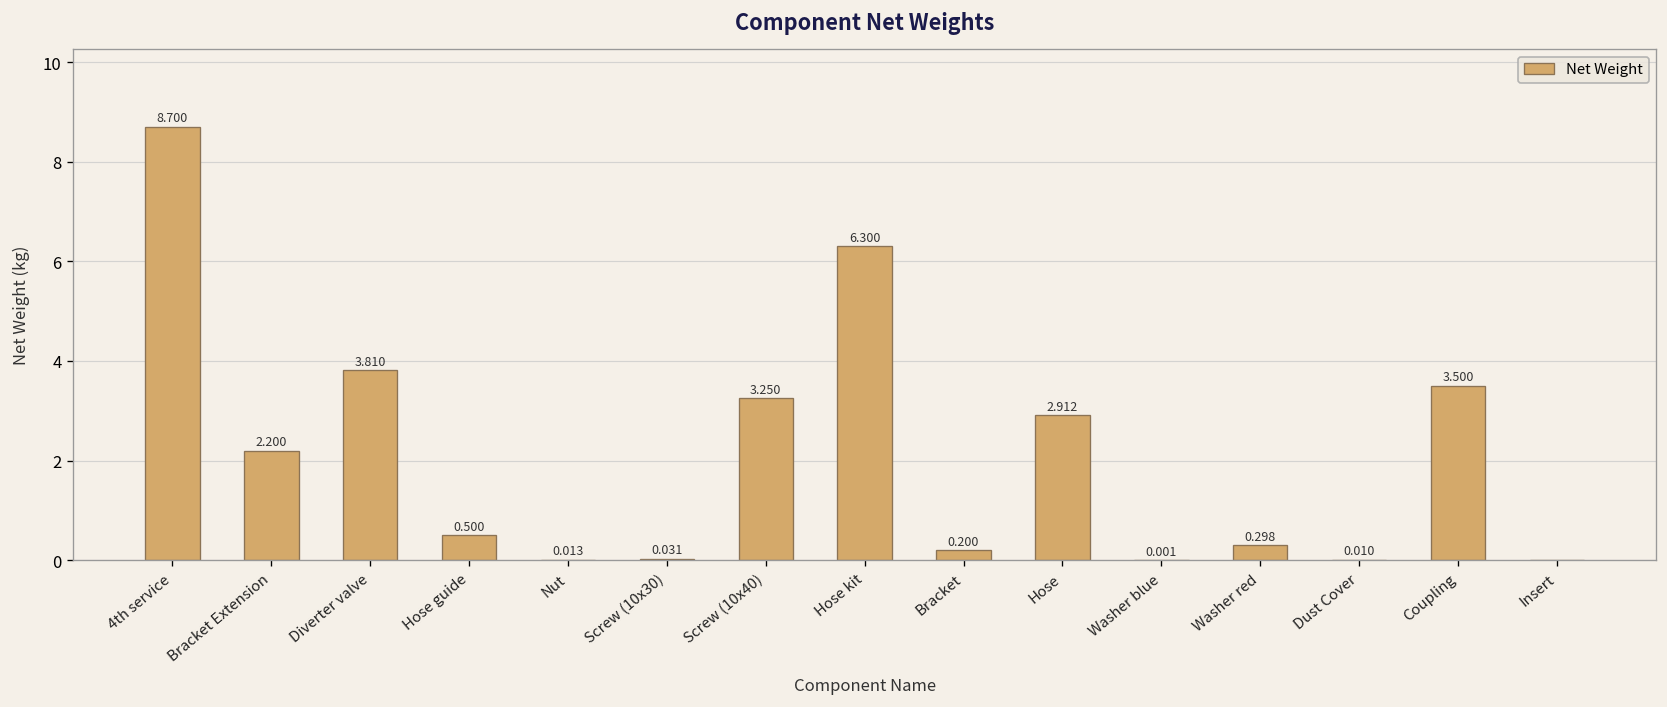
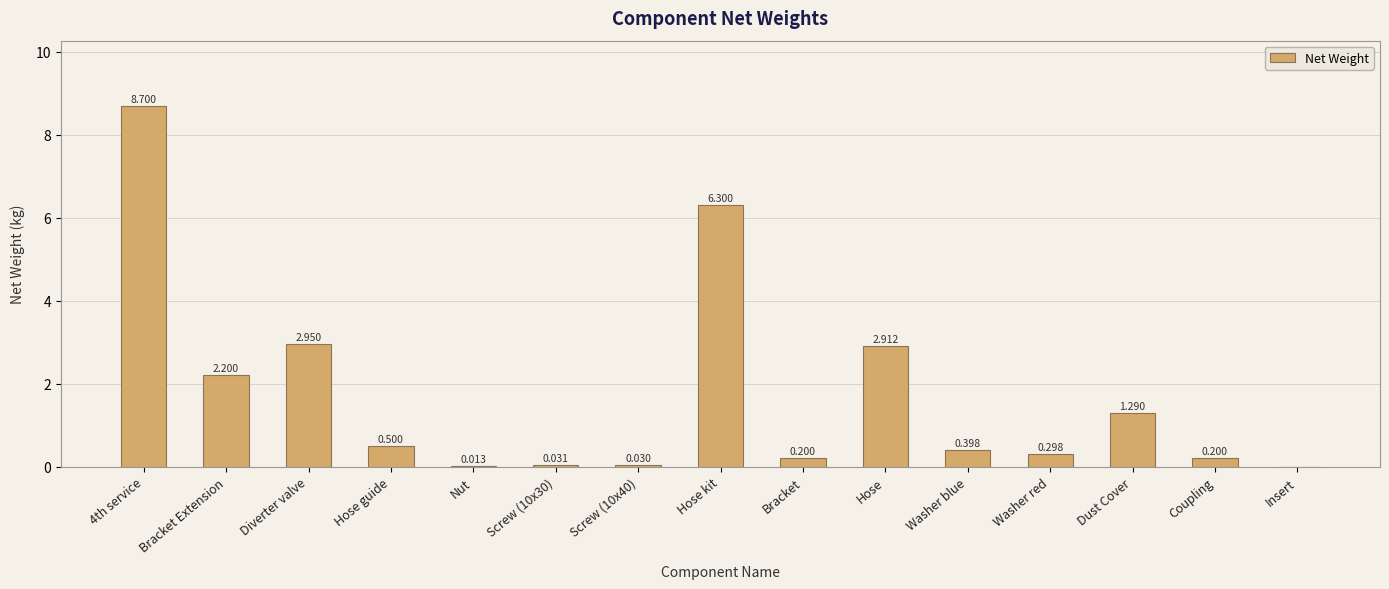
Diverter valve: 3.810 -> 2.950
Screw (10x40): 3.250 -> 0.030
Washer blue: 0.001 -> 0.398
Dust Cover: 0.010 -> 1.290
Coupling: 3.500 -> 0.200
